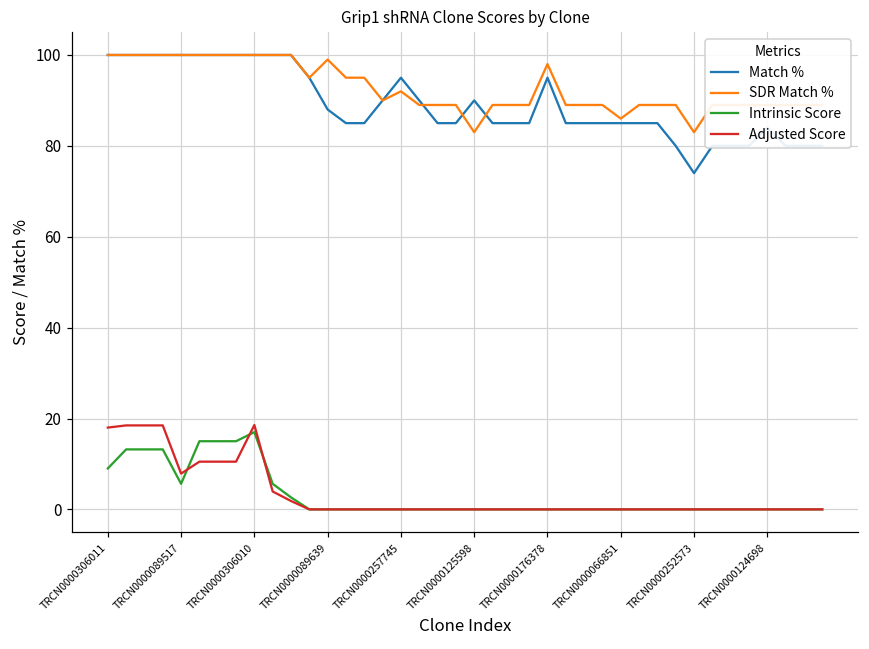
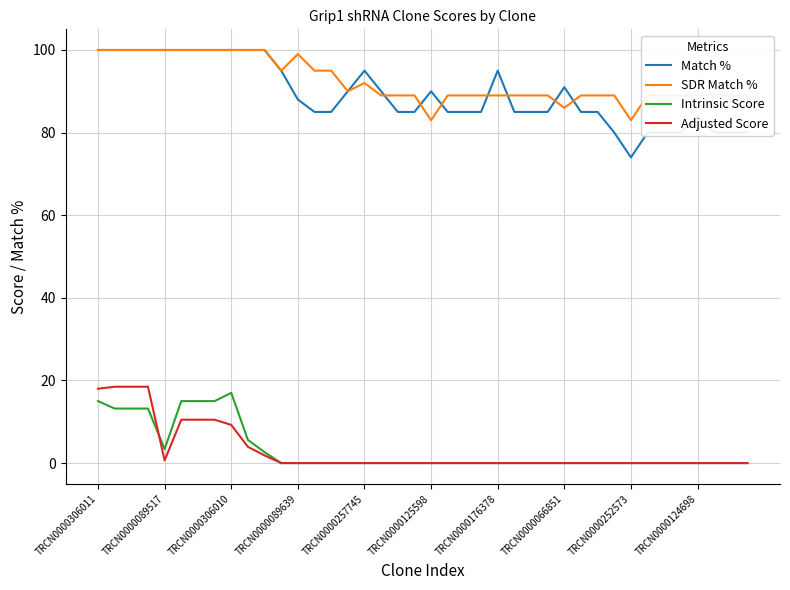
Intrinsic Score, TRCN0000306011: 9 -> 15
Intrinsic Score, TRCN0000089517: 6 -> 3
Adjusted Score, TRCN0000089517: 8 -> 1
Adjusted Score, TRCN0000306010: 19 -> 9
SDR Match %, TRCN0000176378: 98 -> 89
Match %, TRCN0000066851: 85 -> 91
